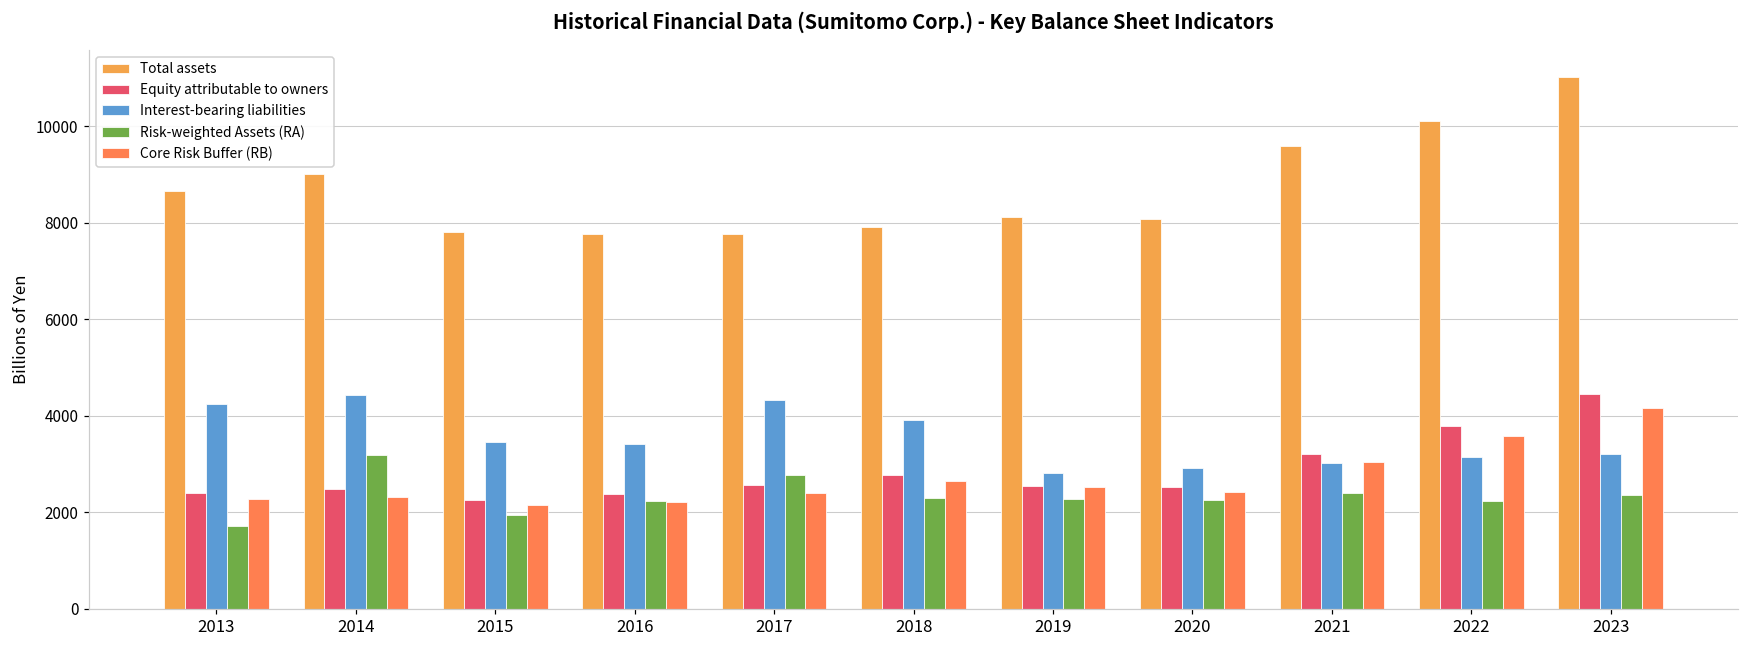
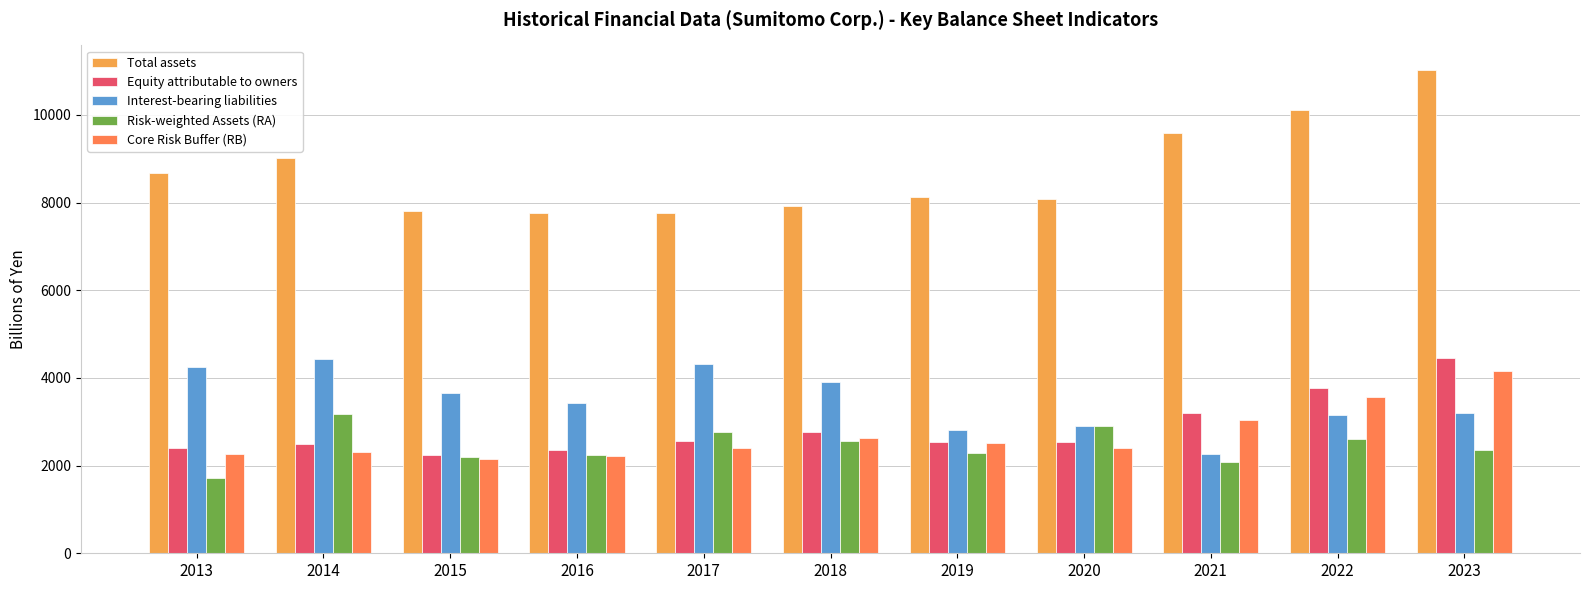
Interest-bearing liabilities, 2015: 3500 -> 3700
Risk-weighted Assets (RA), 2015: 1900 -> 2200
Risk-weighted Assets (RA), 2018: 2300 -> 2600
Risk-weighted Assets (RA), 2020: 2300 -> 2900
Interest-bearing liabilities, 2021: 3000 -> 2300
Risk-weighted Assets (RA), 2021: 2400 -> 2100
Risk-weighted Assets (RA), 2022: 2200 -> 2600
